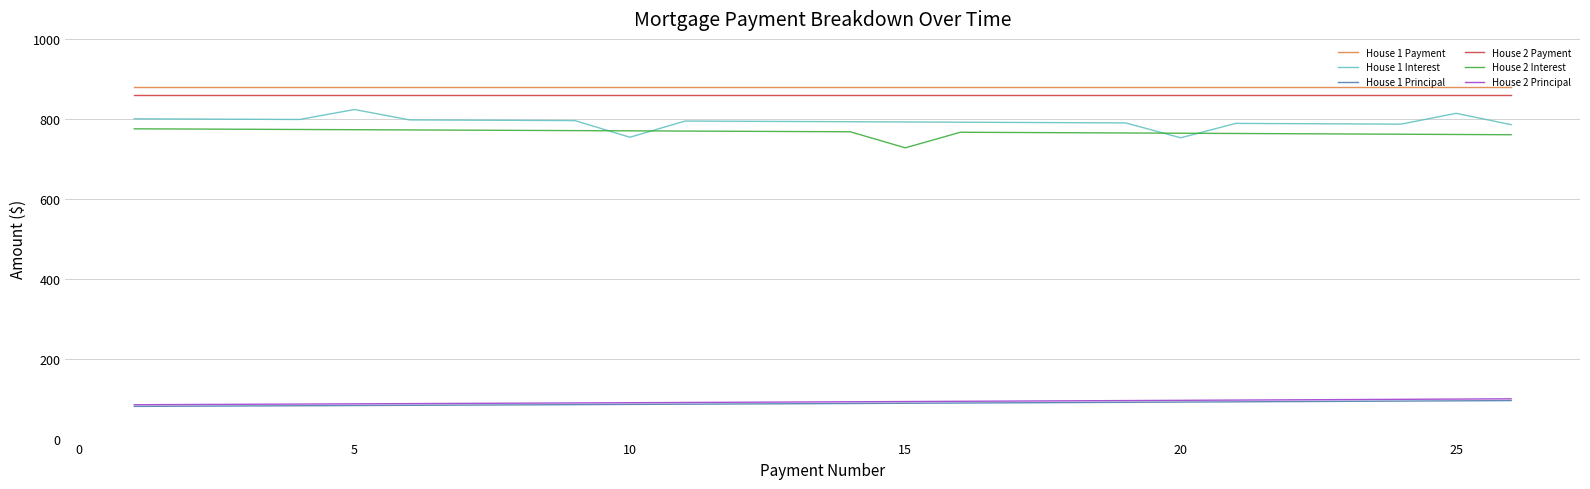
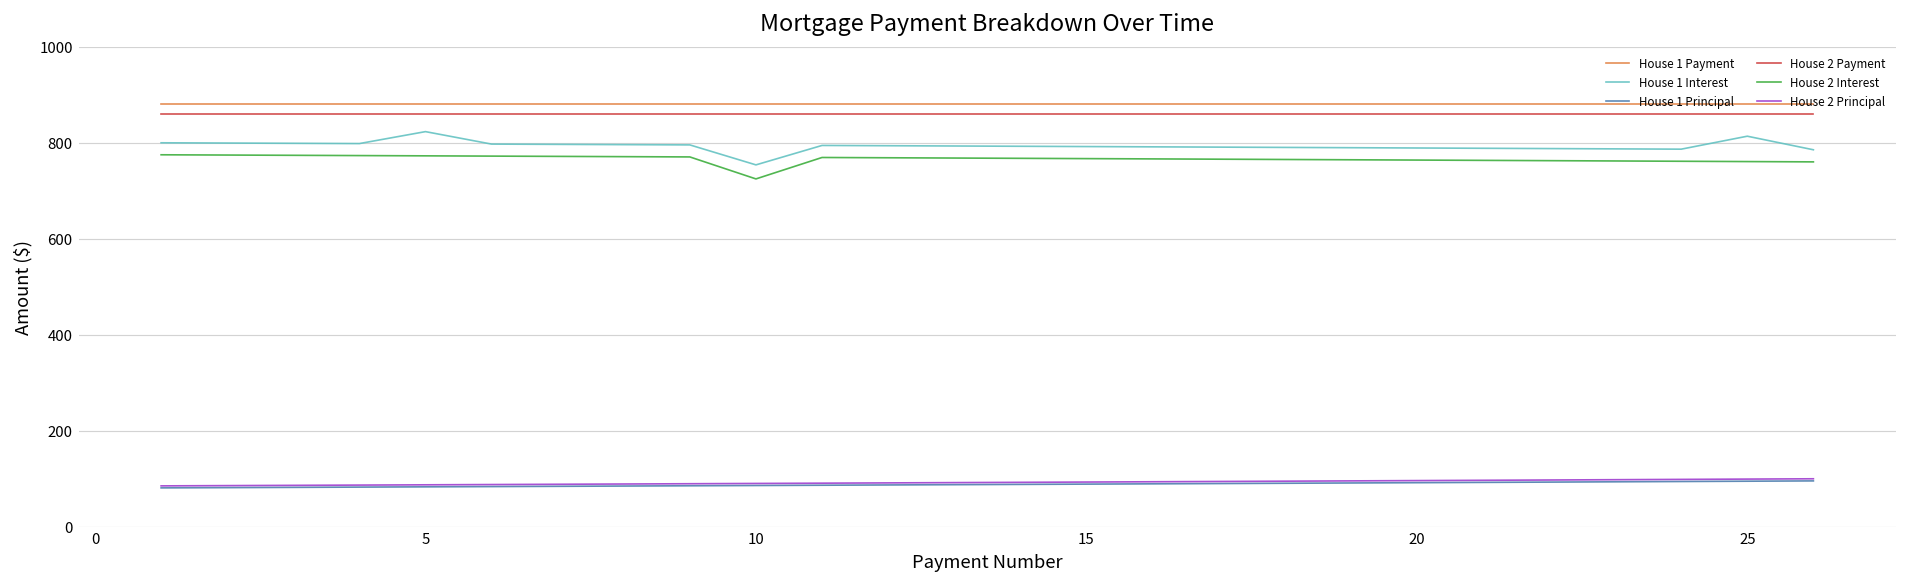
House 2 Interest, 10: 770 -> 720
House 2 Interest, 15: 730 -> 770
House 1 Interest, 20: 750 -> 790
